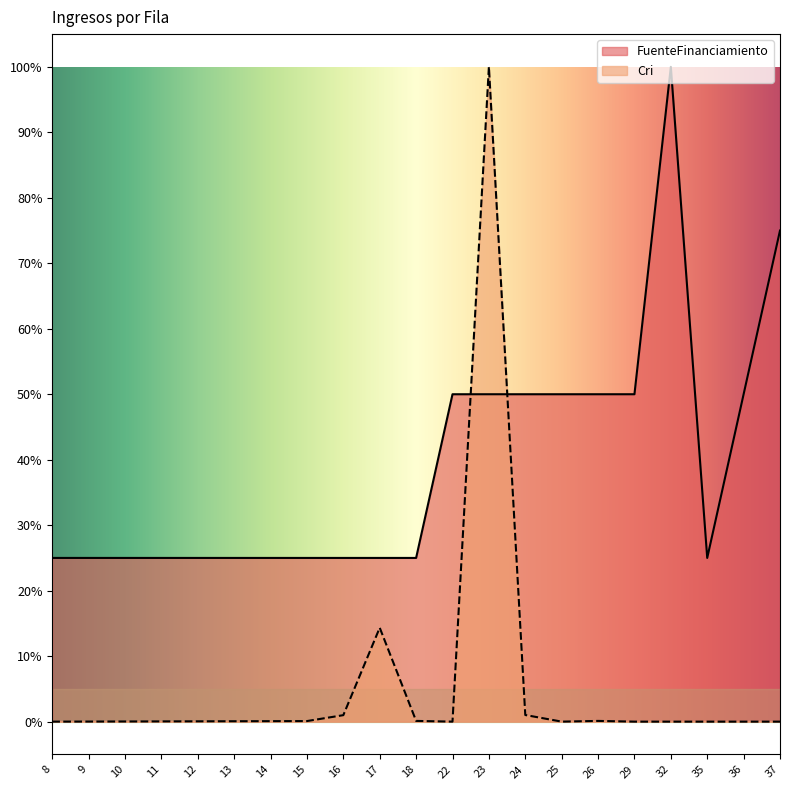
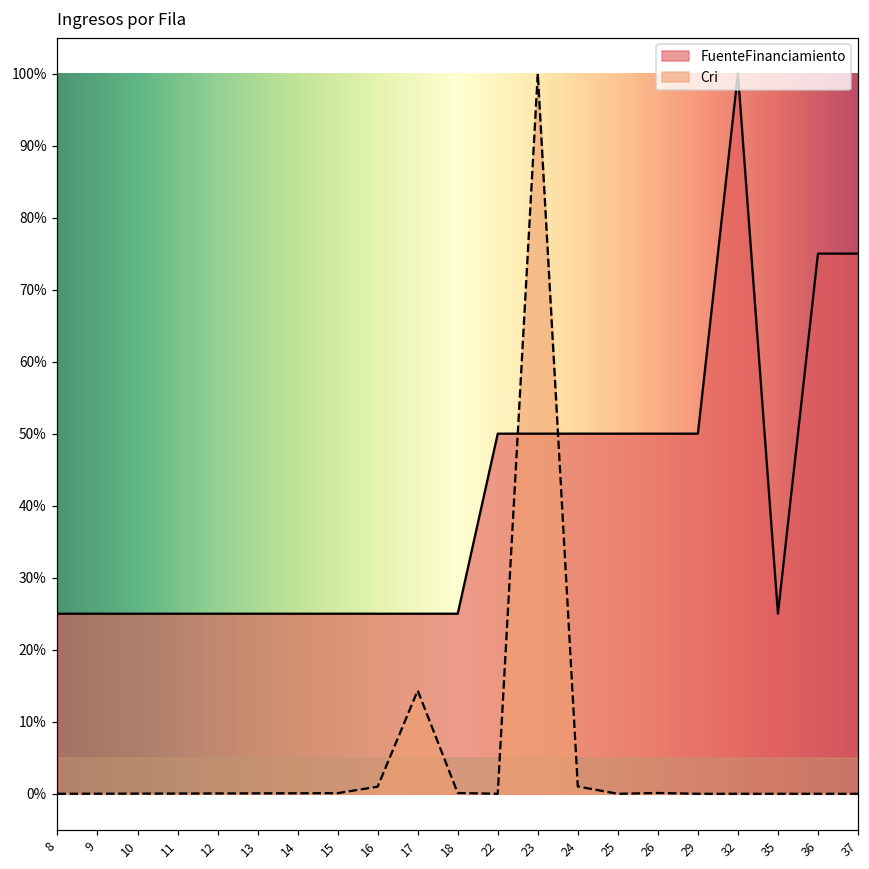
FuenteFinanciamiento, 36: 50% -> 75%
